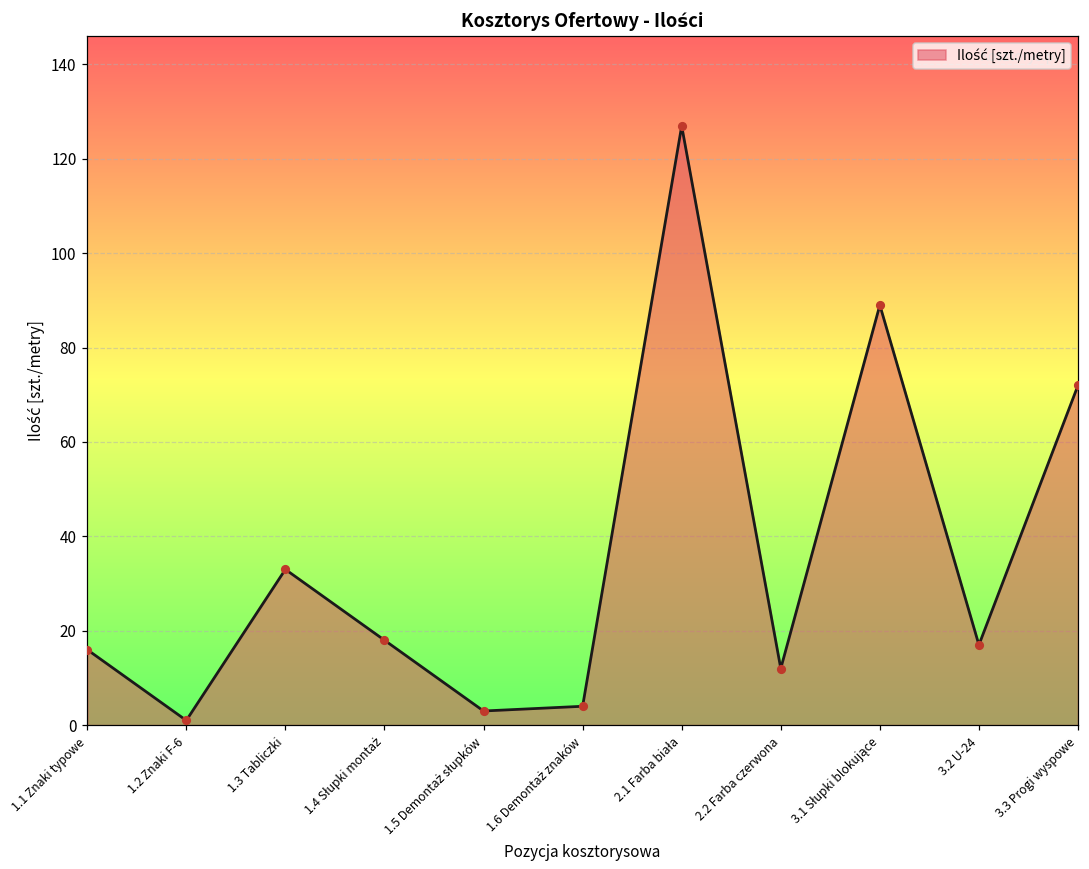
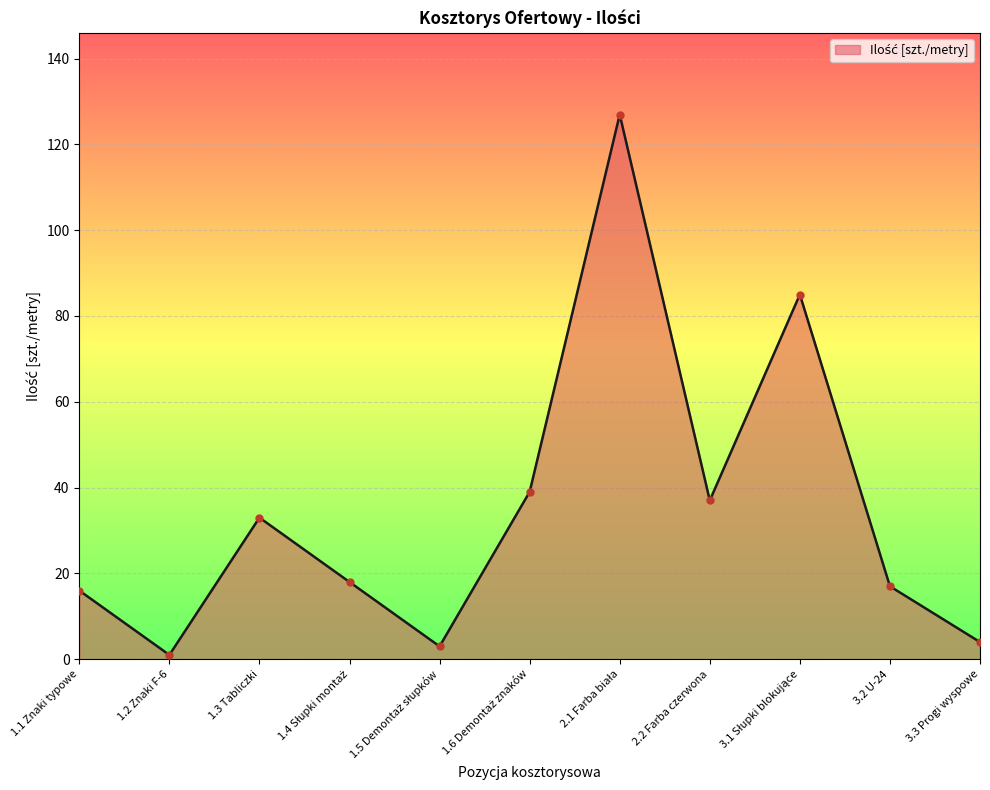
1.6 Demontaż znaków: 4 -> 39
2.2 Farba czerwona: 12 -> 37
3.1 Słupki blokujące: 89 -> 85
3.3 Progi wyspowe: 72 -> 4
